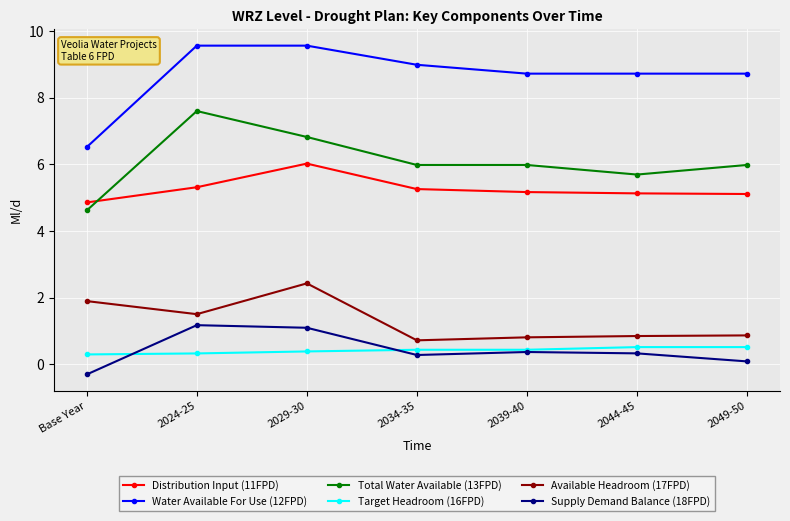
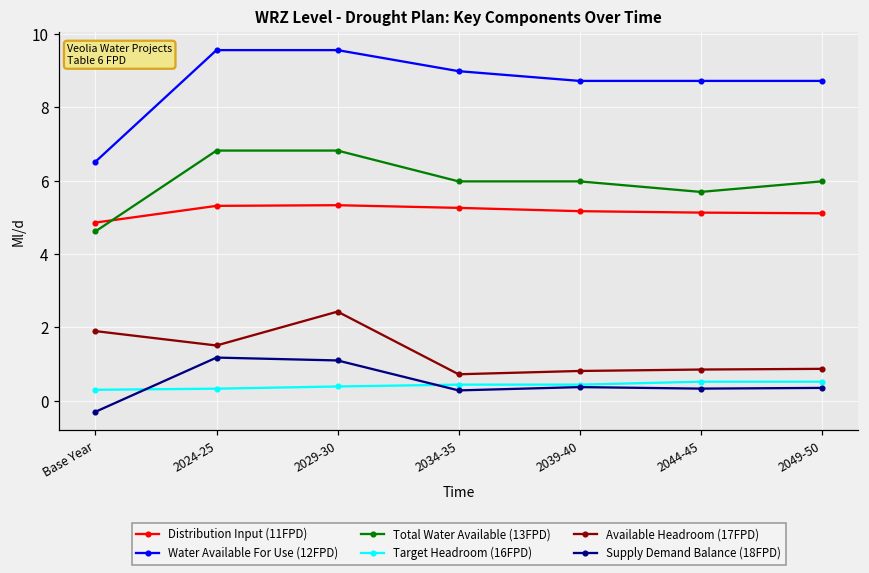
Total Water Available (13FPD), 2024-25: 7.6 -> 6.8
Distribution Input (11FPD), 2029-30: 6.0 -> 5.3
Supply Demand Balance (18FPD), 2049-50: 0.1 -> 0.4
